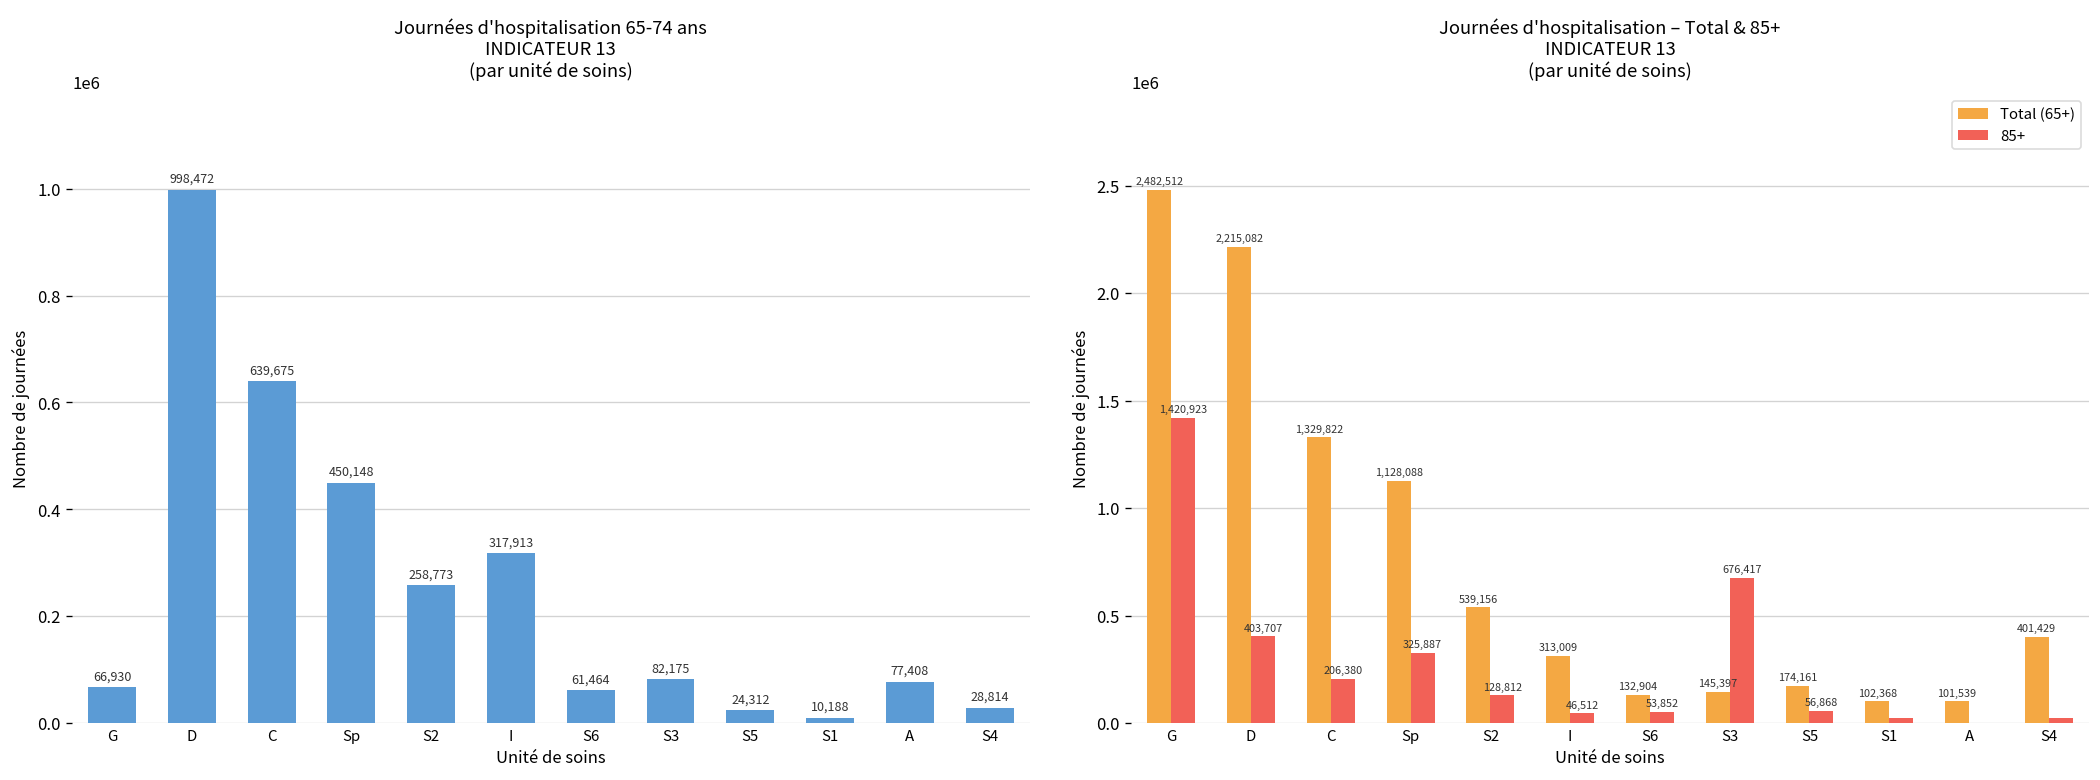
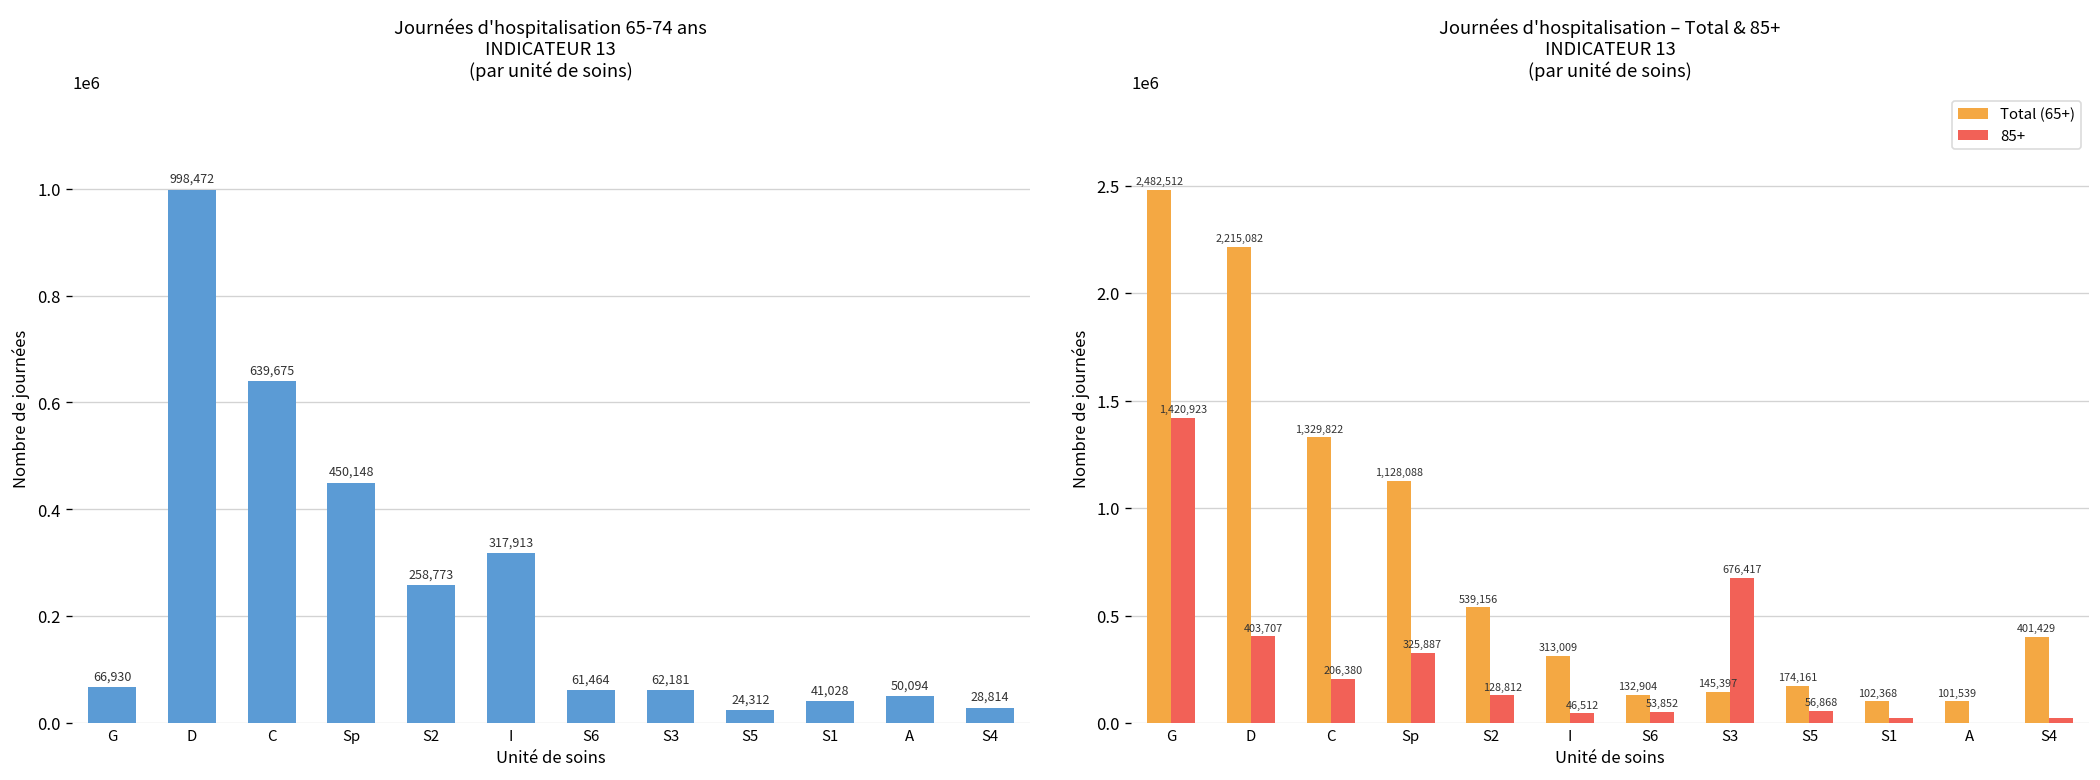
Journées d'hospitalisation 65-74 ans INDICATEUR 13 (par unité de soins), S3: 82,175 -> 62,181
Journées d'hospitalisation 65-74 ans INDICATEUR 13 (par unité de soins), S1: 10,188 -> 41,028
Journées d'hospitalisation 65-74 ans INDICATEUR 13 (par unité de soins), A: 77,408 -> 50,094
